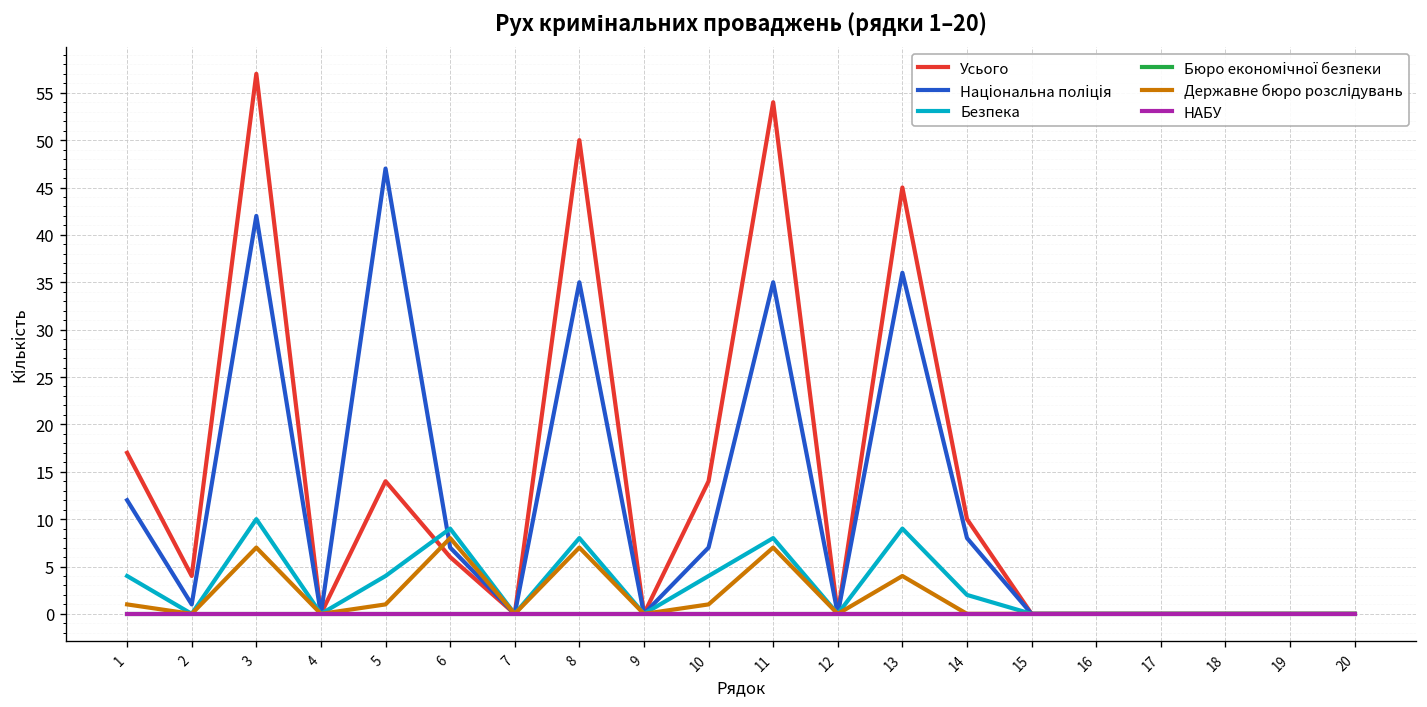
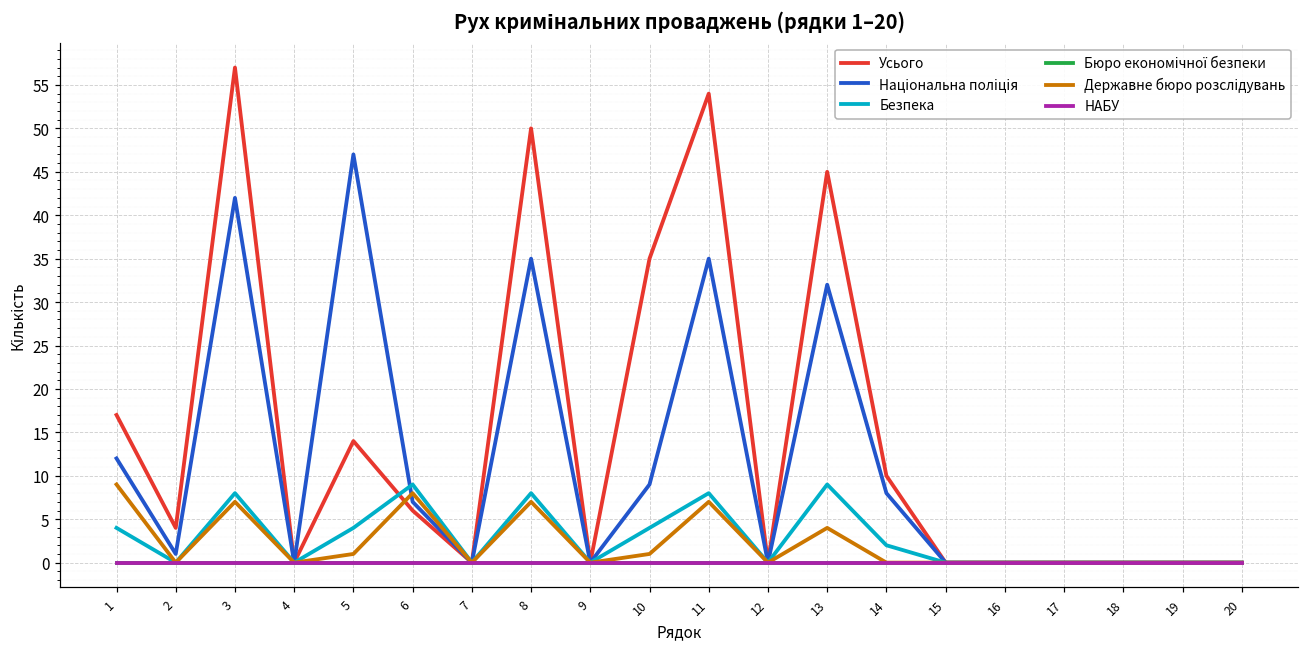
Державне бюро розслідувань, 1: 1 -> 9
Безпека, 3: 10 -> 8
Усього, 10: 14 -> 35
Національна поліція, 10: 7 -> 9
Національна поліція, 13: 36 -> 32
